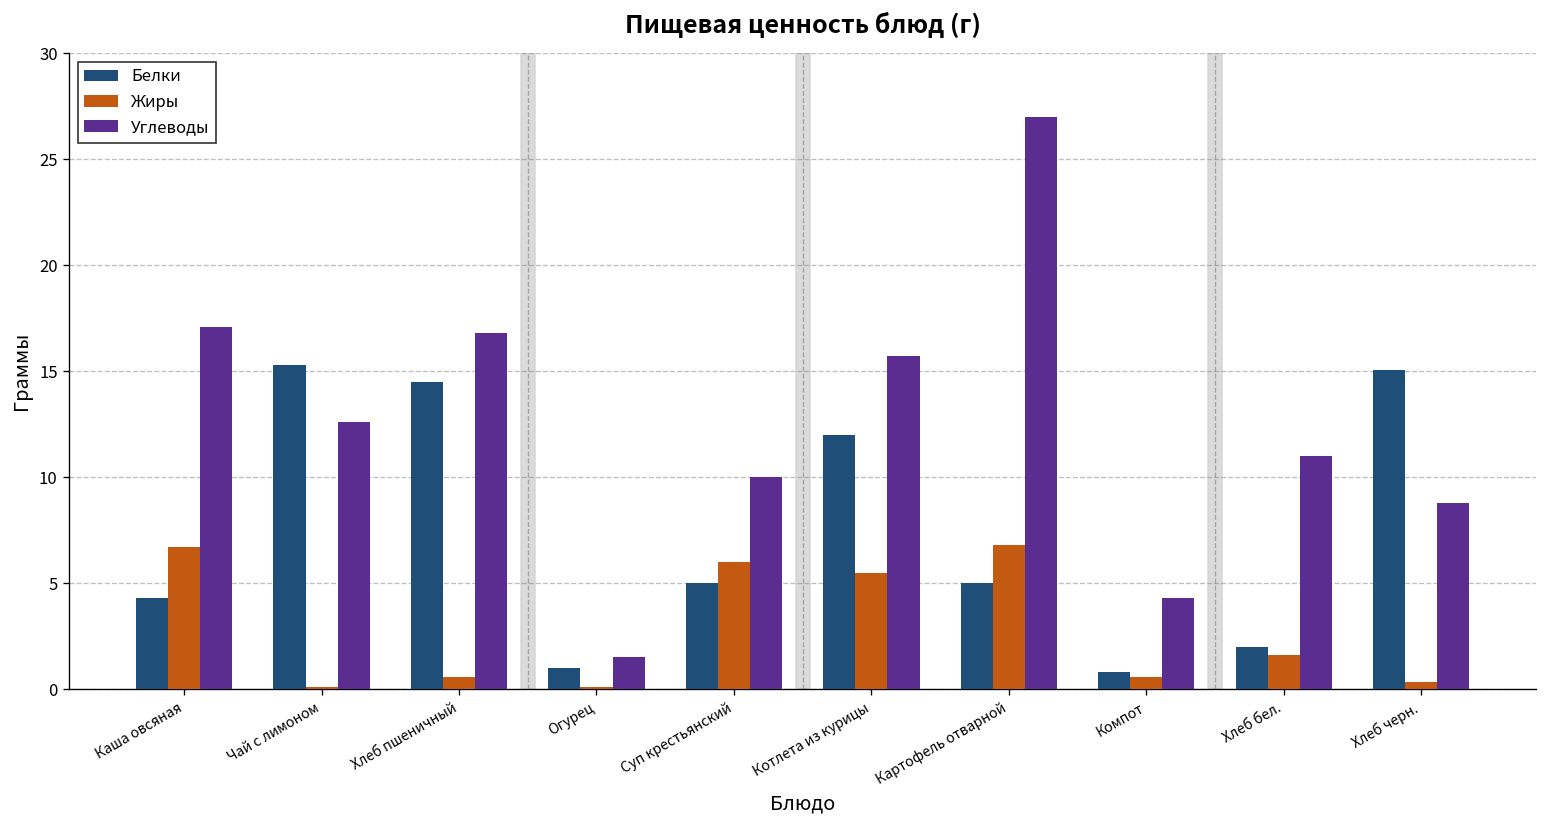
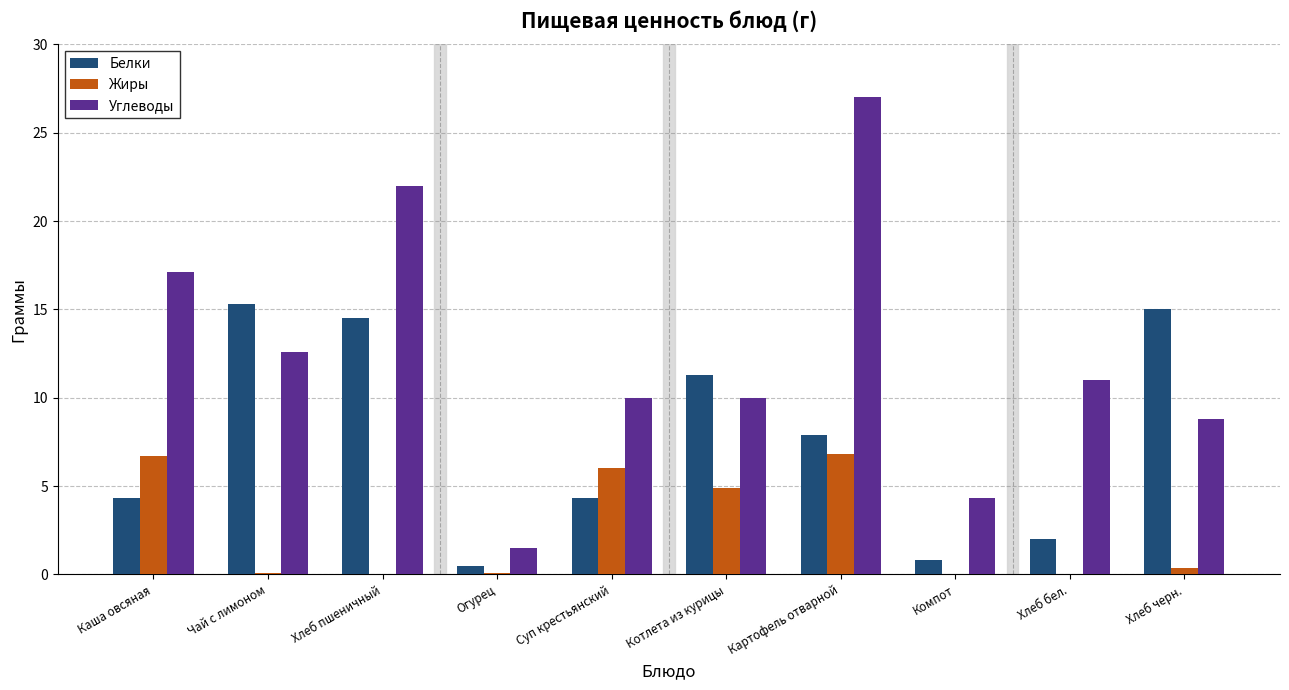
Жиры, Хлеб пшеничный: 0.6 -> 0.0
Углеводы, Хлеб пшеничный: 16.8 -> 22.0
Белки, Огурец: 1.0 -> 0.5
Белки, Суп крестьянский: 5.0 -> 4.3
Белки, Котлета из курицы: 12.0 -> 11.3
Жиры, Котлета из курицы: 5.5 -> 4.9
Углеводы, Котлета из курицы: 15.7 -> 10.0
Белки, Картофель отварной: 5.0 -> 7.9
Жиры, Компот: 0.6 -> 0.0
Жиры, Хлеб бел.: 1.6 -> 0.0
